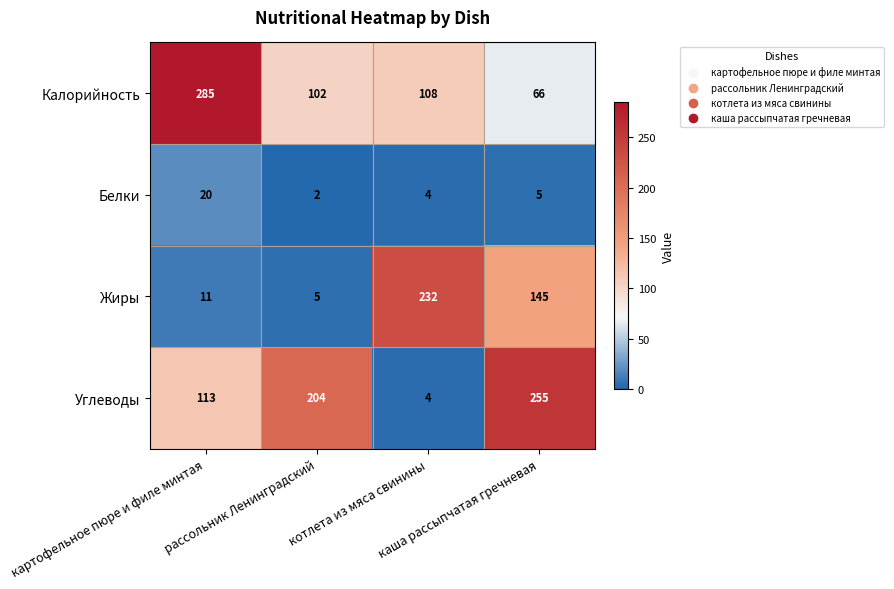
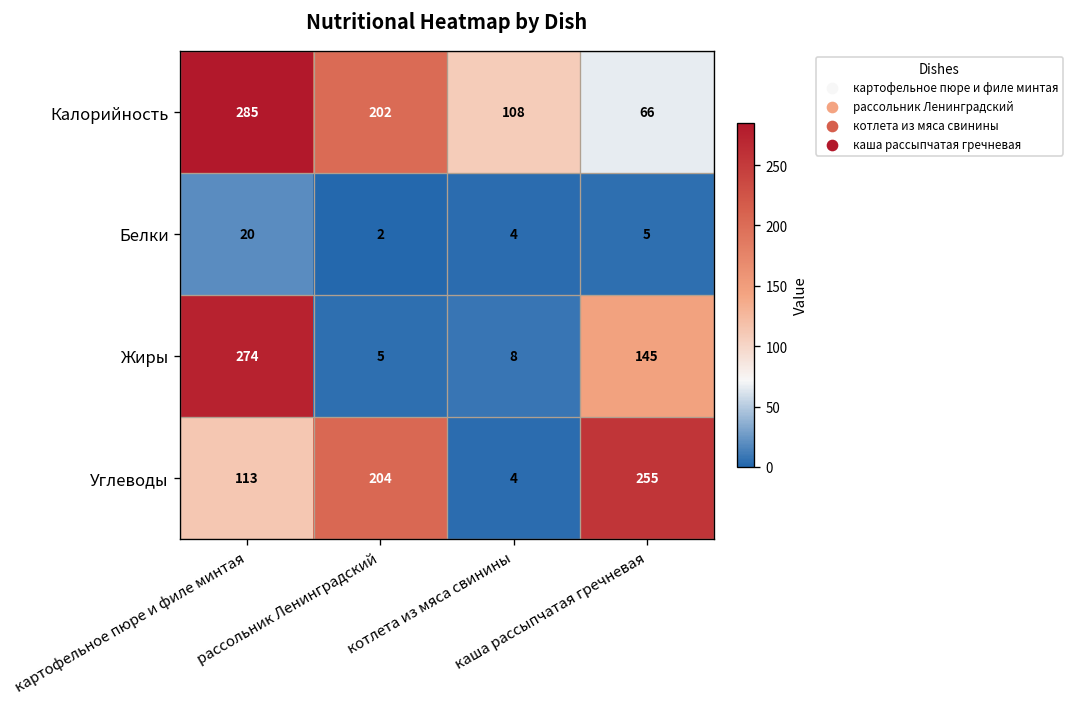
Калорийность, рассольник Ленинградский: 102 -> 202
Жиры, картофельное пюре и филе минтая: 11 -> 274
Жиры, котлета из мяса свинины: 232 -> 8
